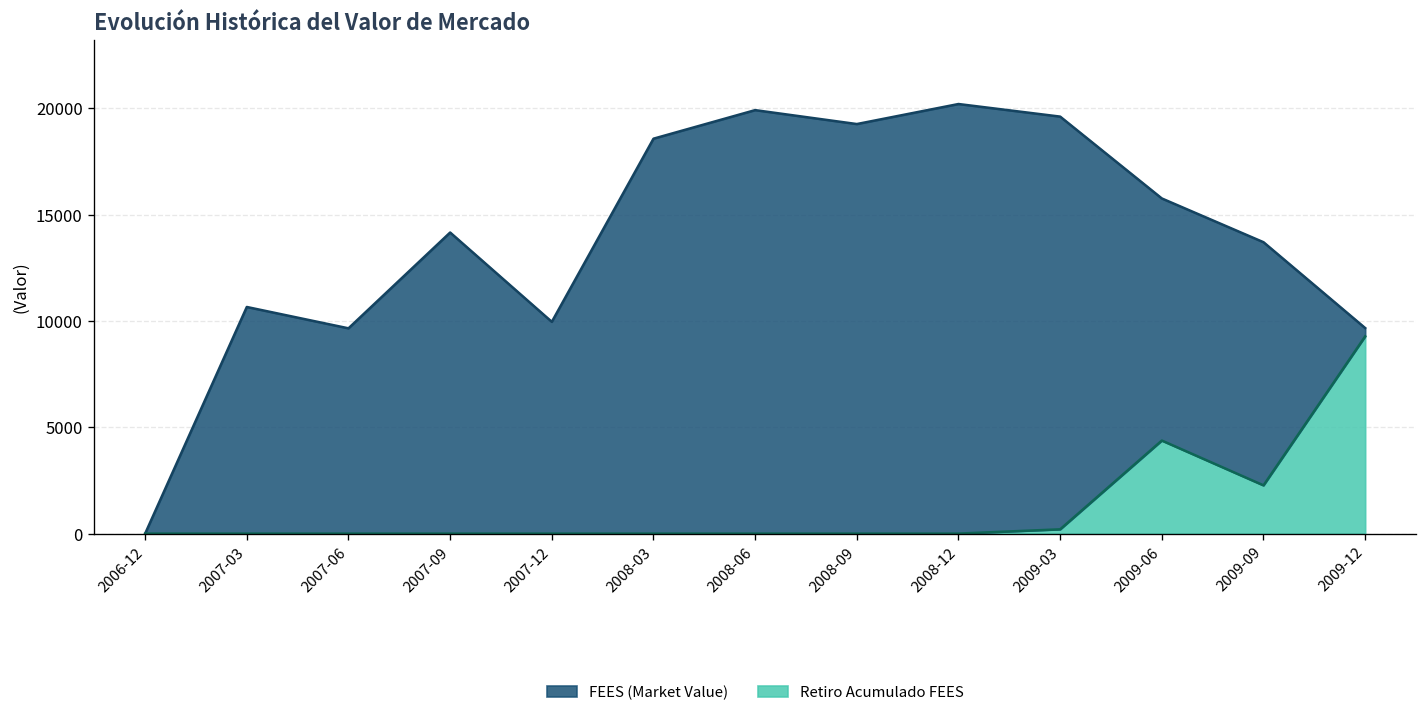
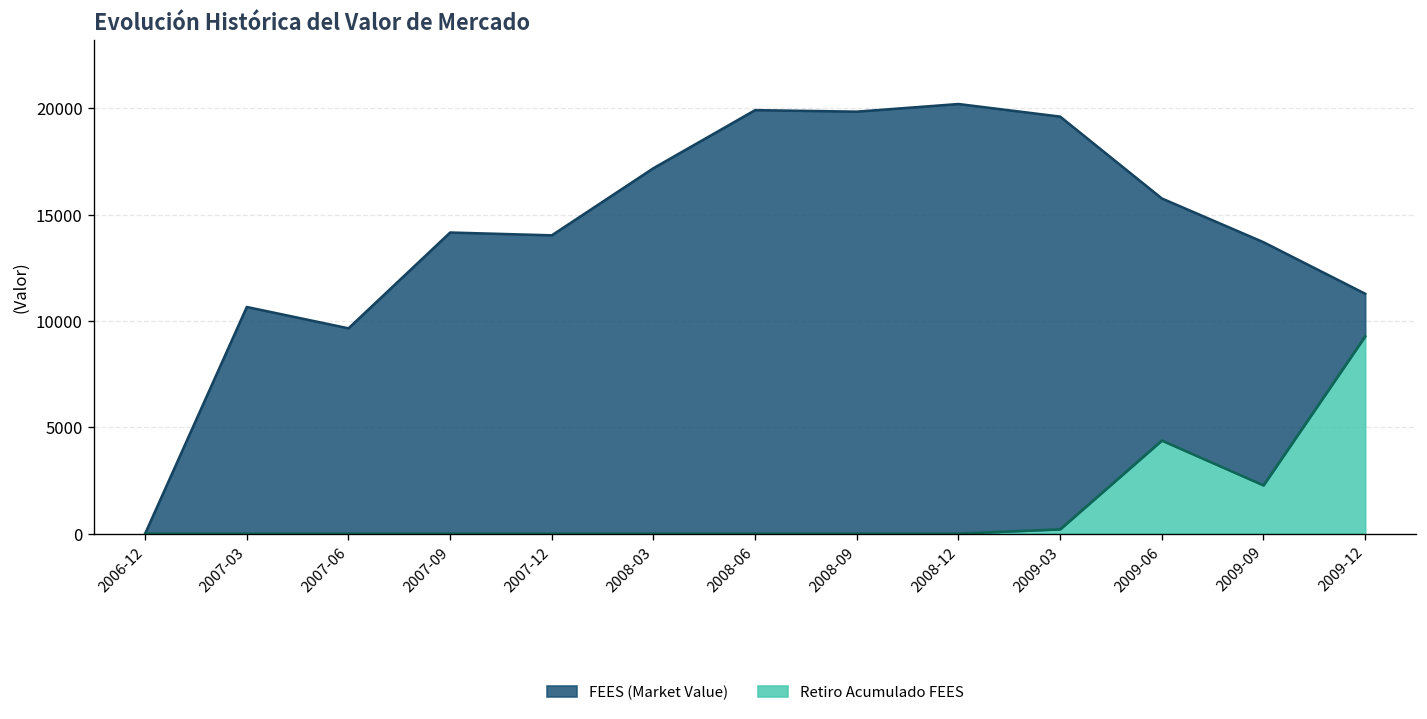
FEES (Market Value), 2007-12: 10000 -> 14000
FEES (Market Value), 2008-03: 18600 -> 17200
FEES (Market Value), 2008-09: 19300 -> 19900
FEES (Market Value), 2009-12: 9700 -> 11300
